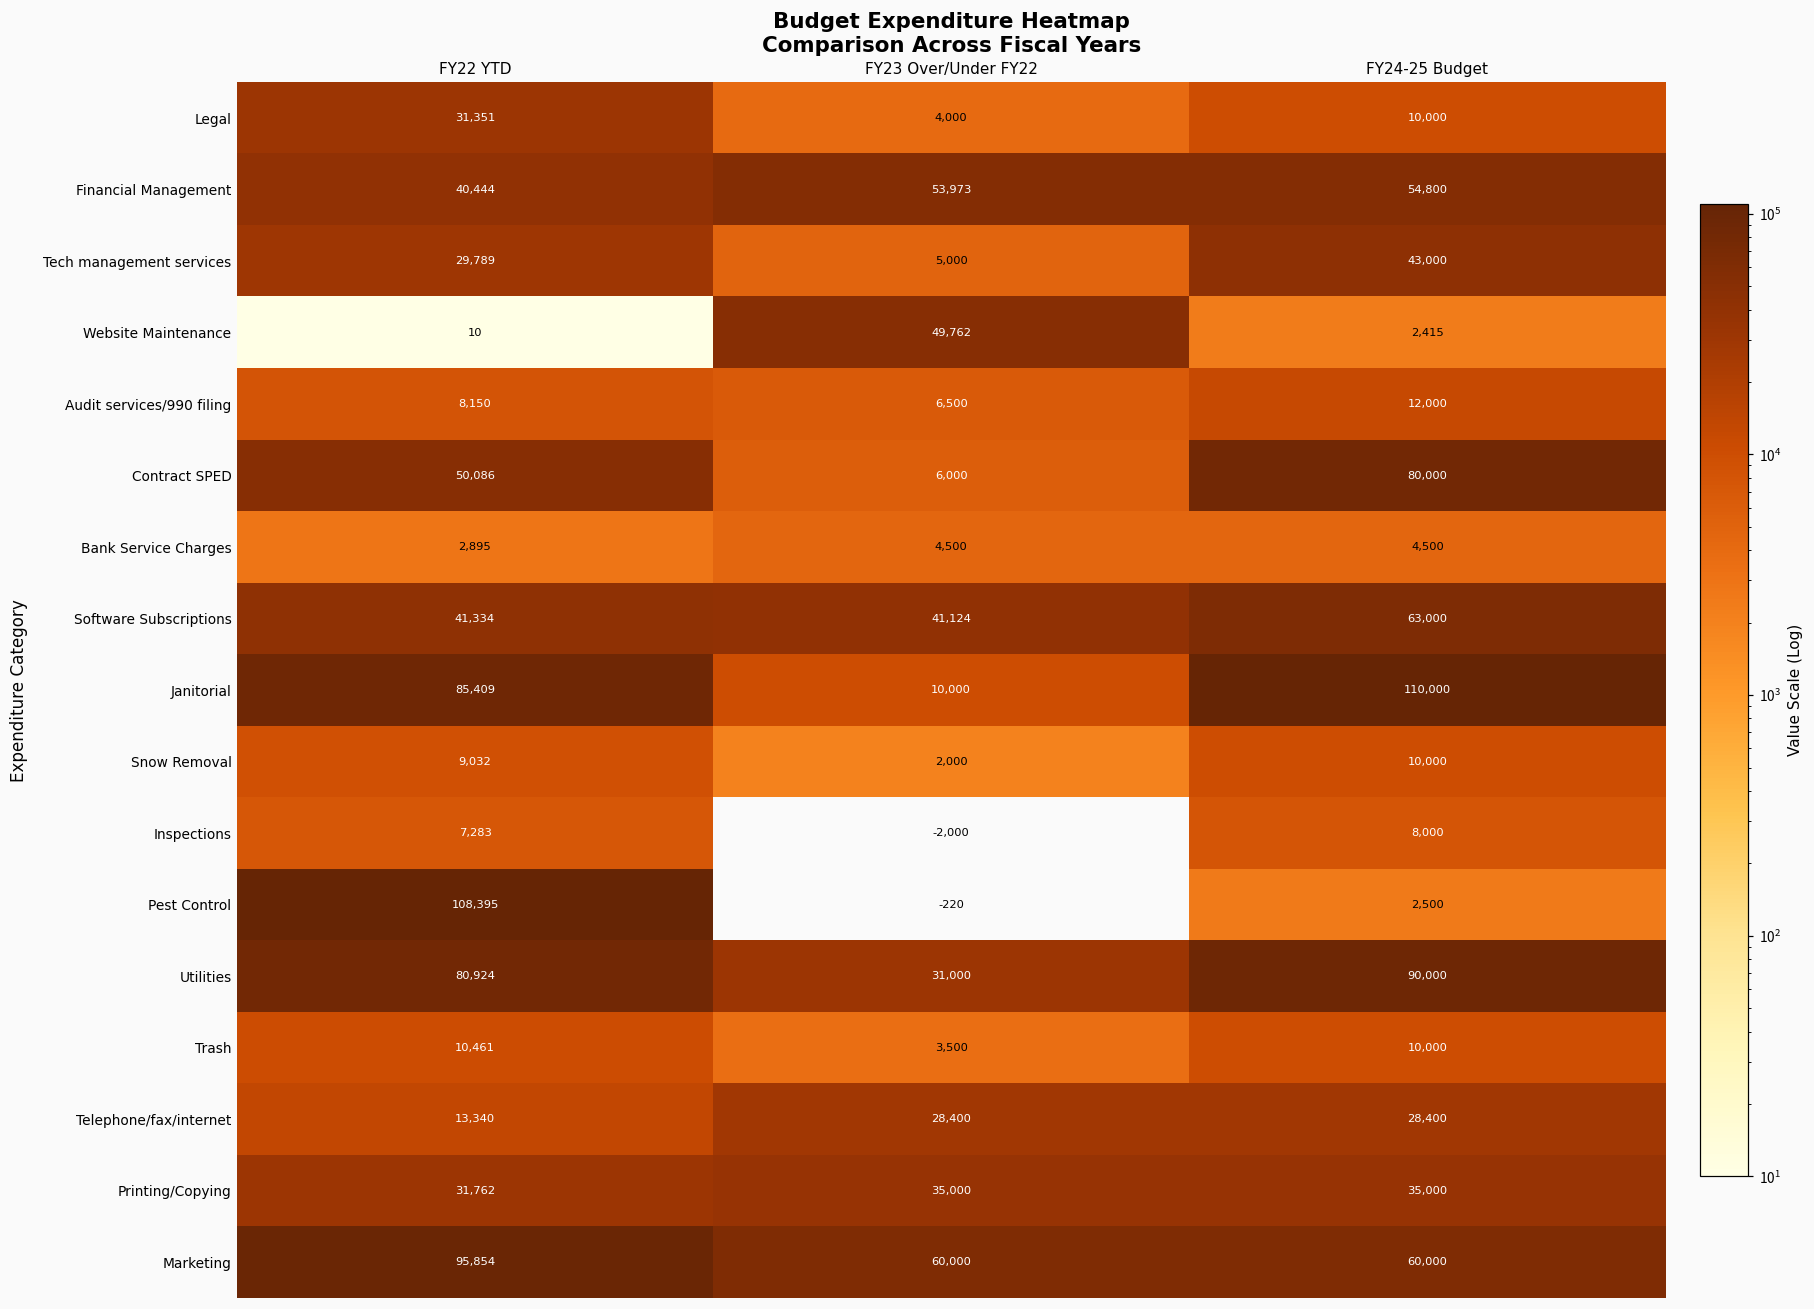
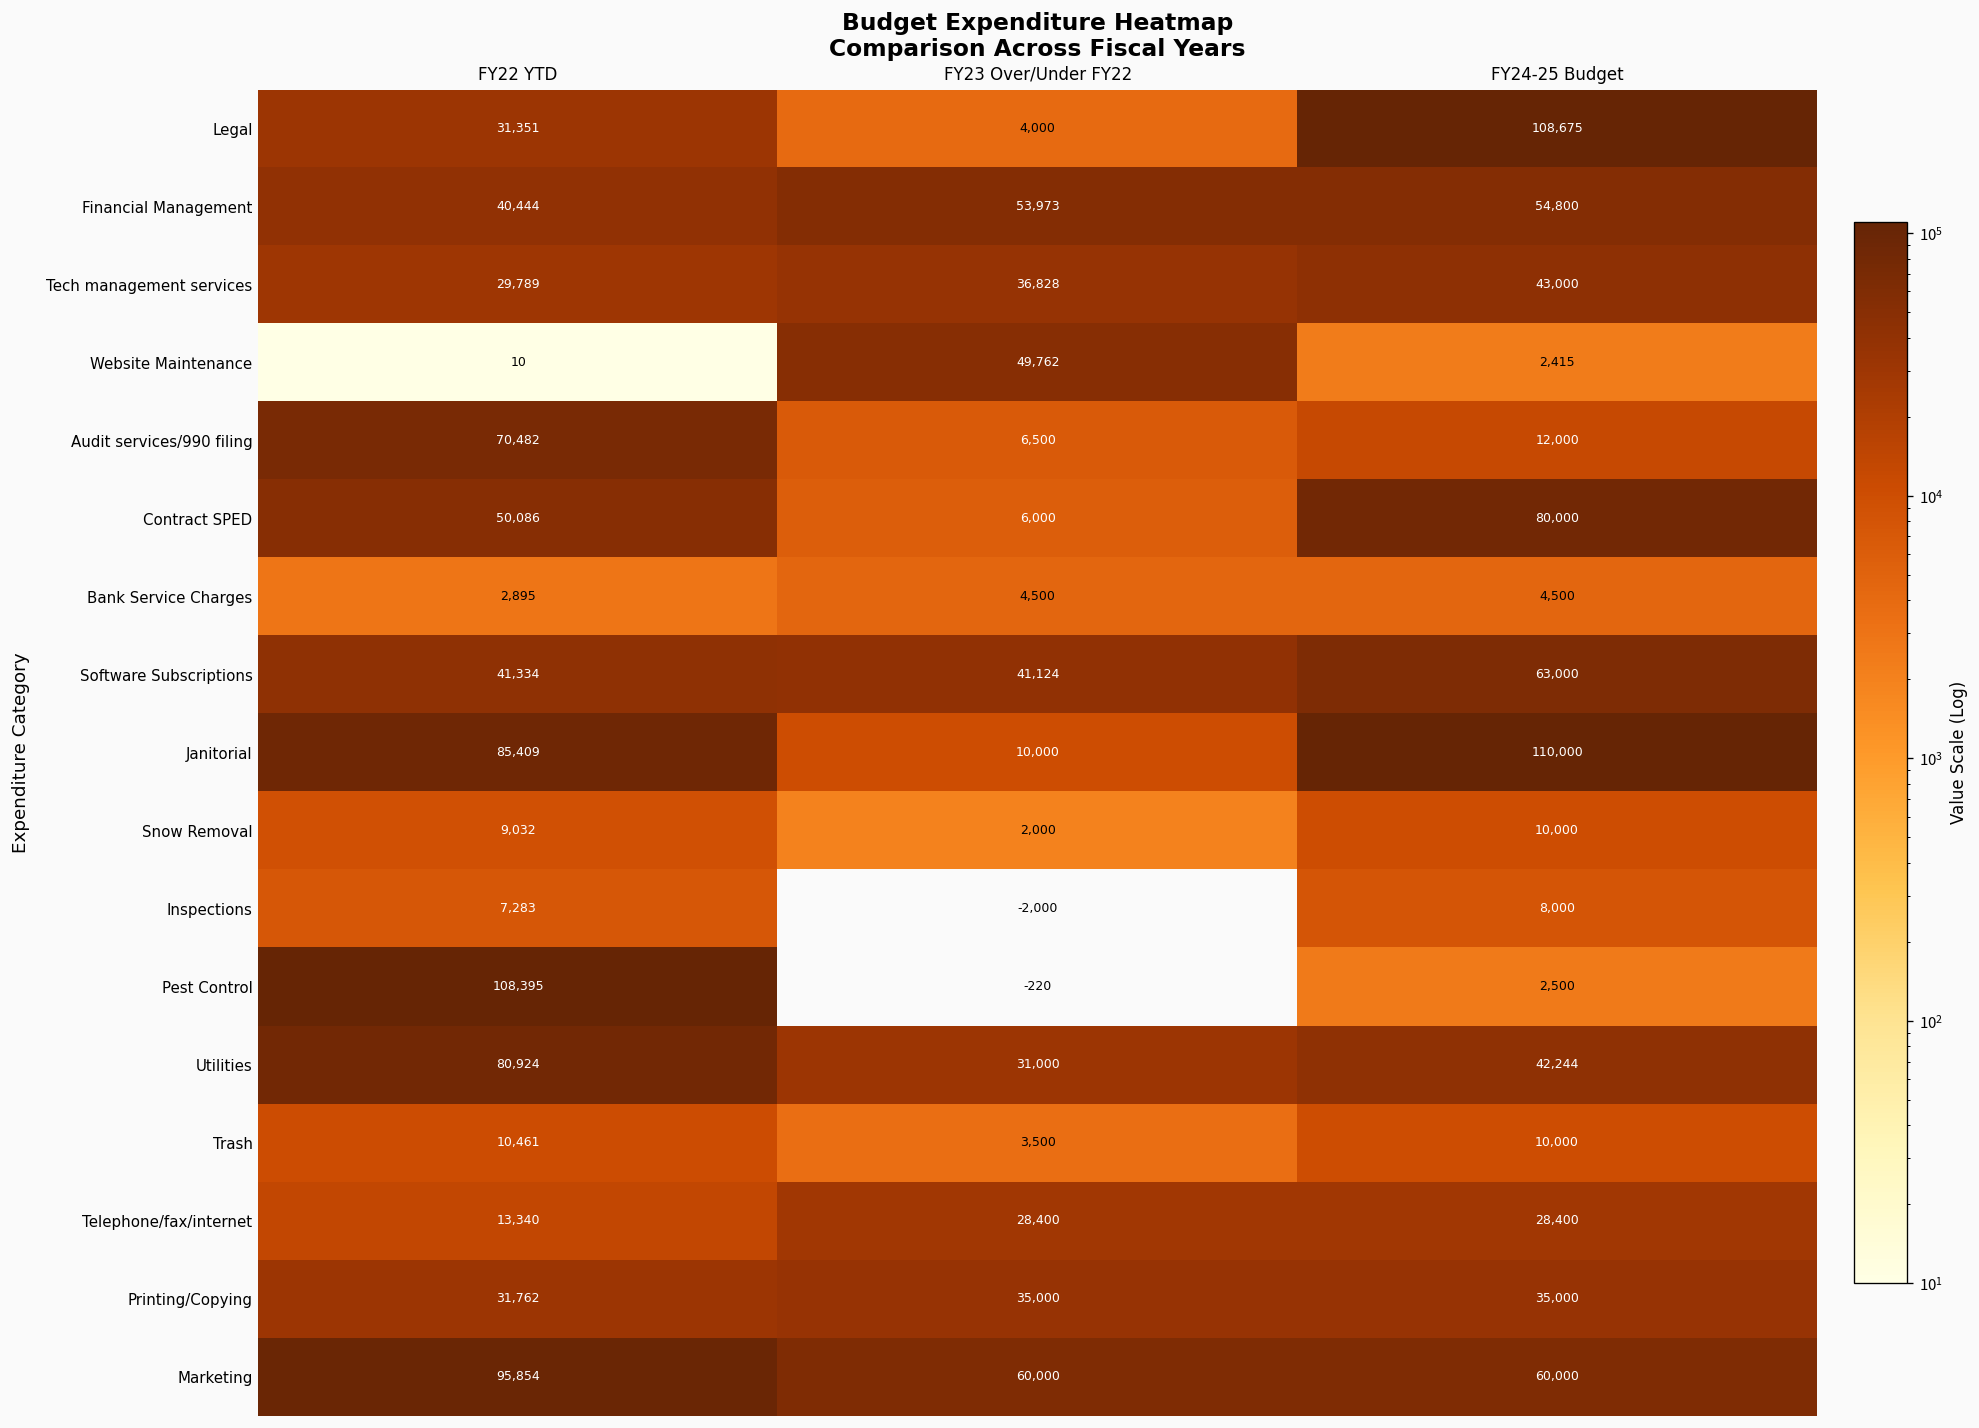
Legal, FY24-25 Budget: 10,000 -> 108,675
Tech management services, FY23 Over/Under FY22: 5,000 -> 36,828
Audit services/990 filing, FY22 YTD: 8,150 -> 70,482
Utilities, FY24-25 Budget: 90,000 -> 42,244
